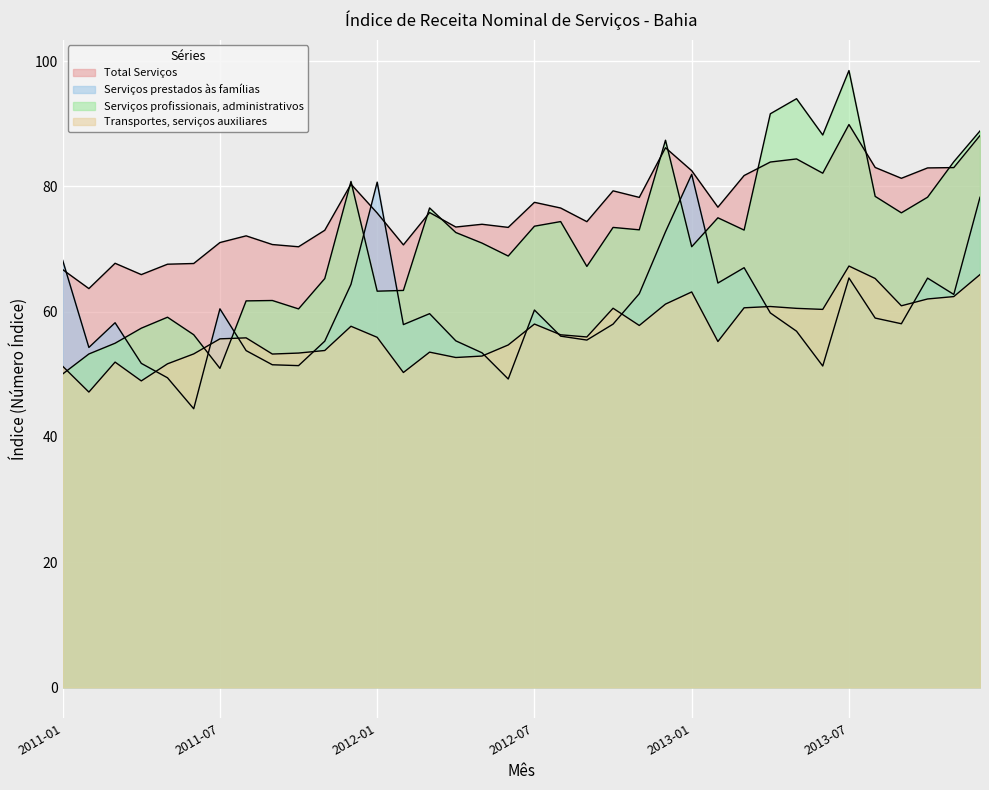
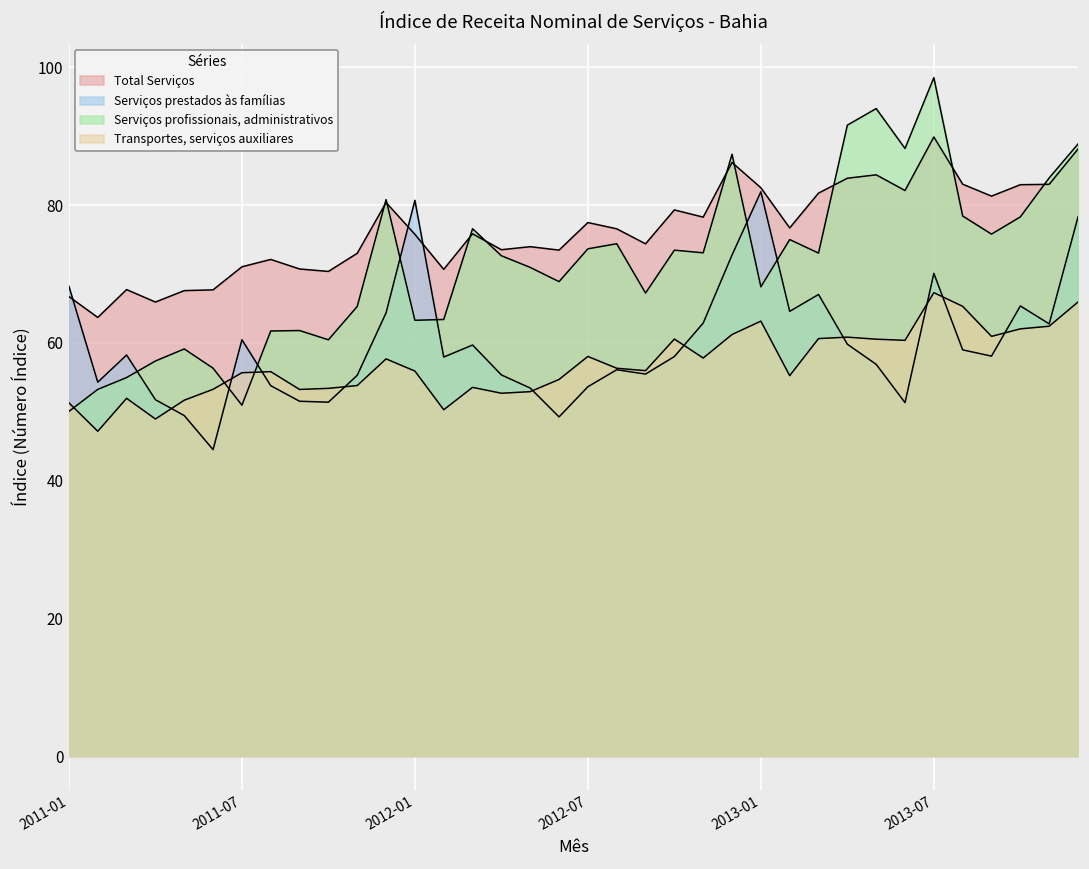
Serviços prestados às famílias, 2012-07: 60 -> 54
Serviços profissionais, administrativos, 2013-01: 70 -> 68
Serviços prestados às famílias, 2013-07: 65 -> 70
